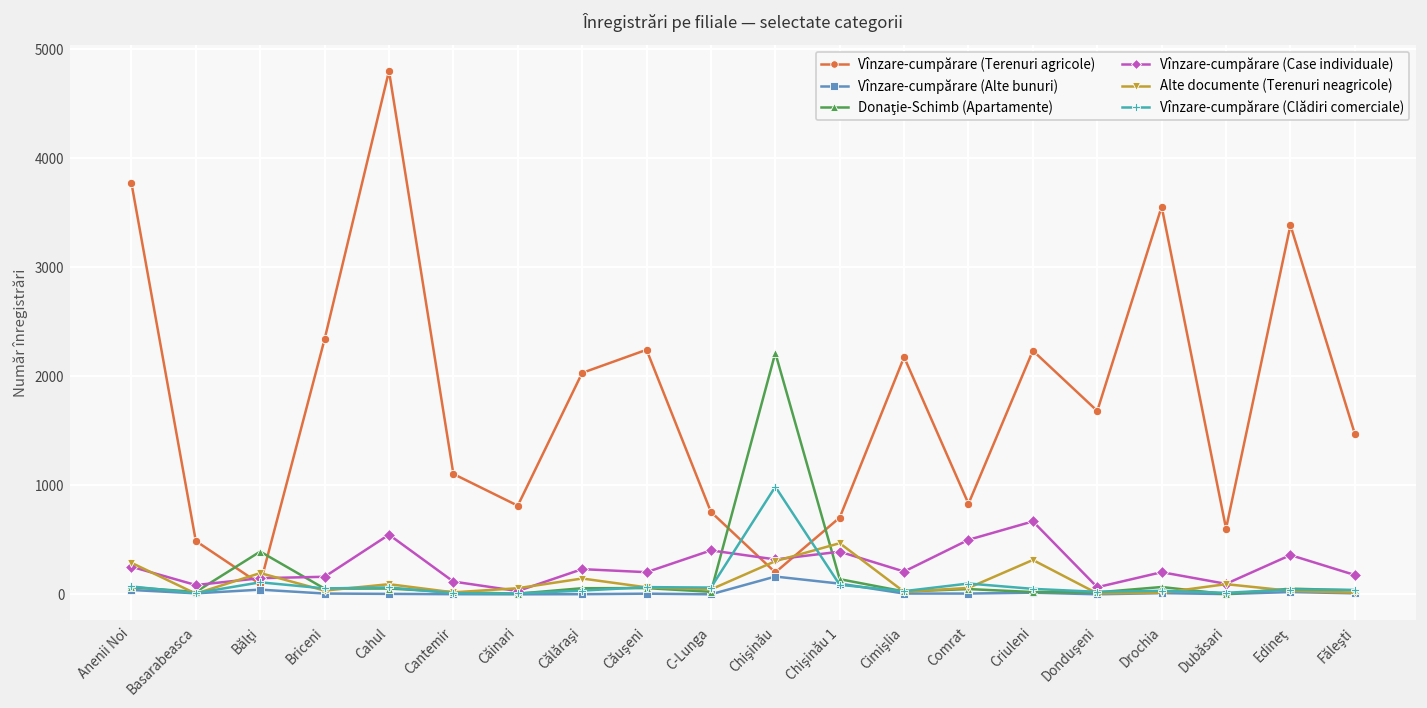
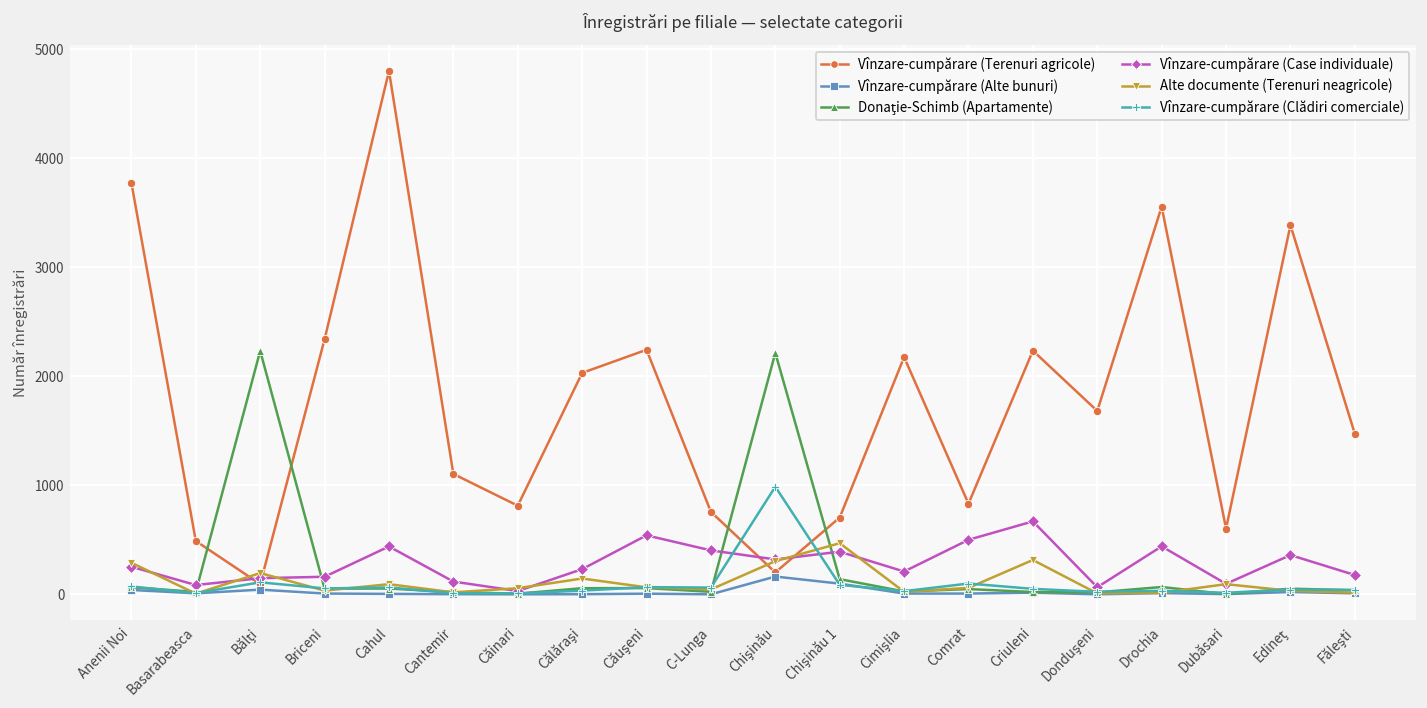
Donaţie-Schimb (Apartamente), Bălţi: 400 -> 2200
Vînzare-cumpărare (Case individuale), Cahul: 500 -> 400
Vînzare-cumpărare (Case individuale), Căuşeni: 200 -> 500
Vînzare-cumpărare (Case individuale), Drochia: 200 -> 400
